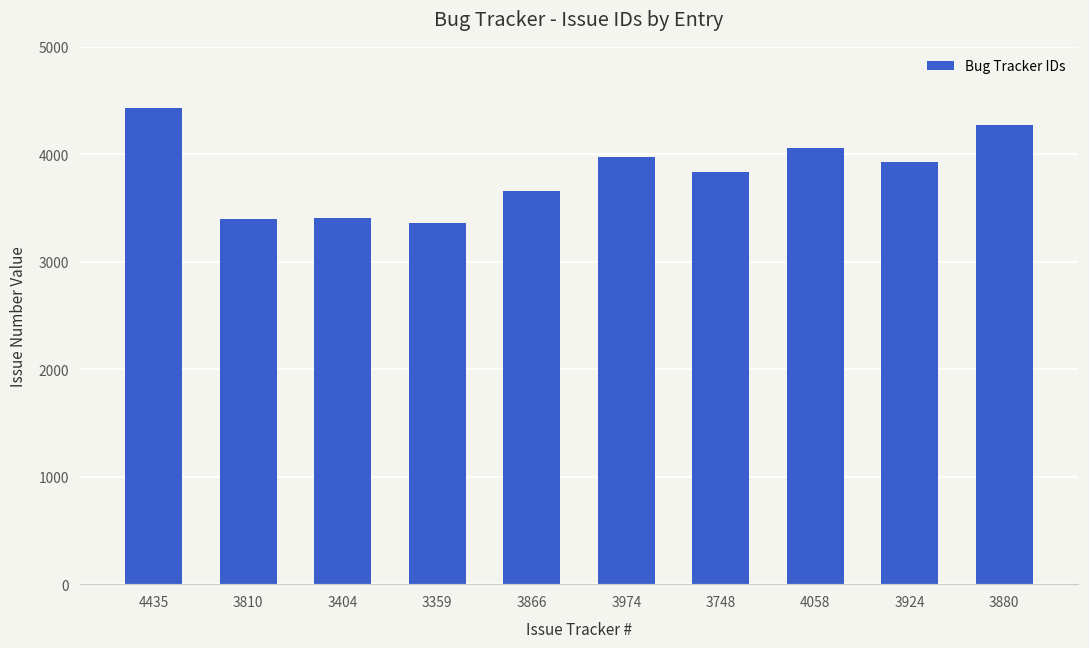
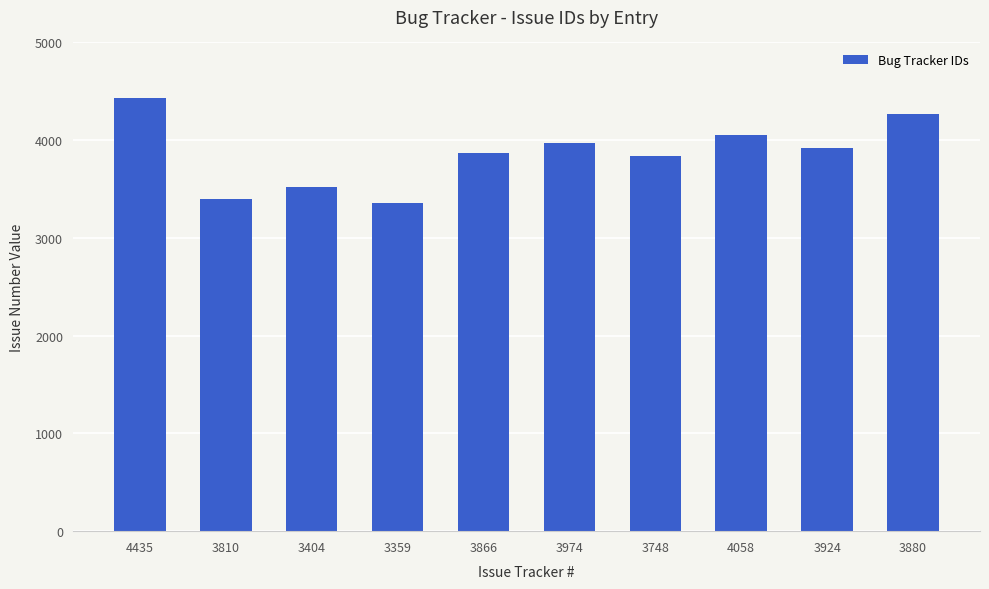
3404: 3400 -> 3500
3866: 3700 -> 3900
